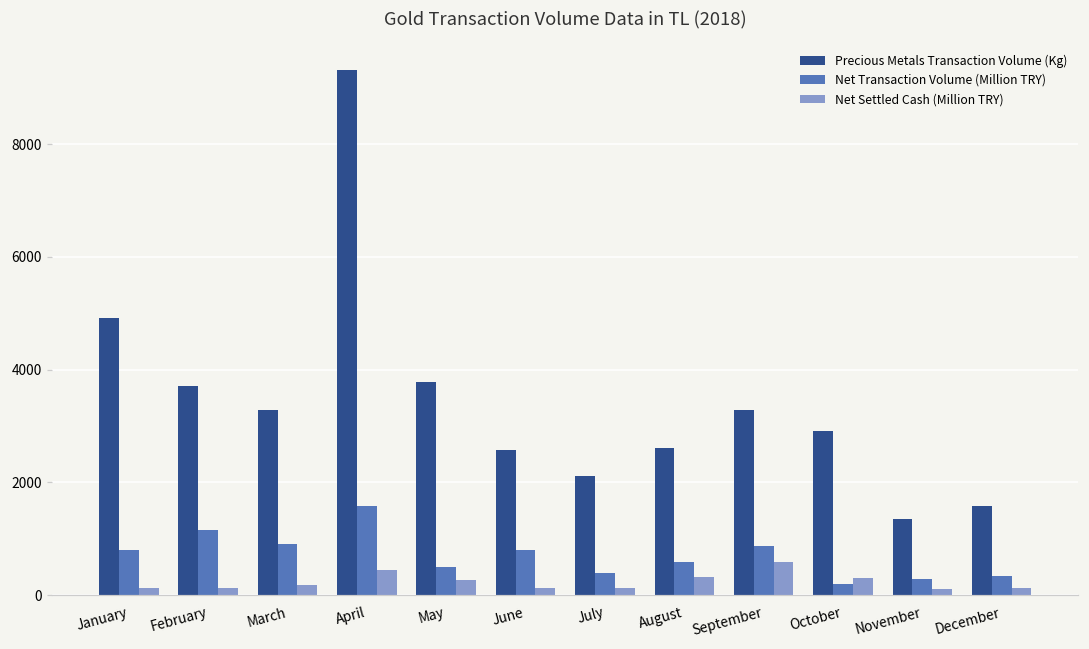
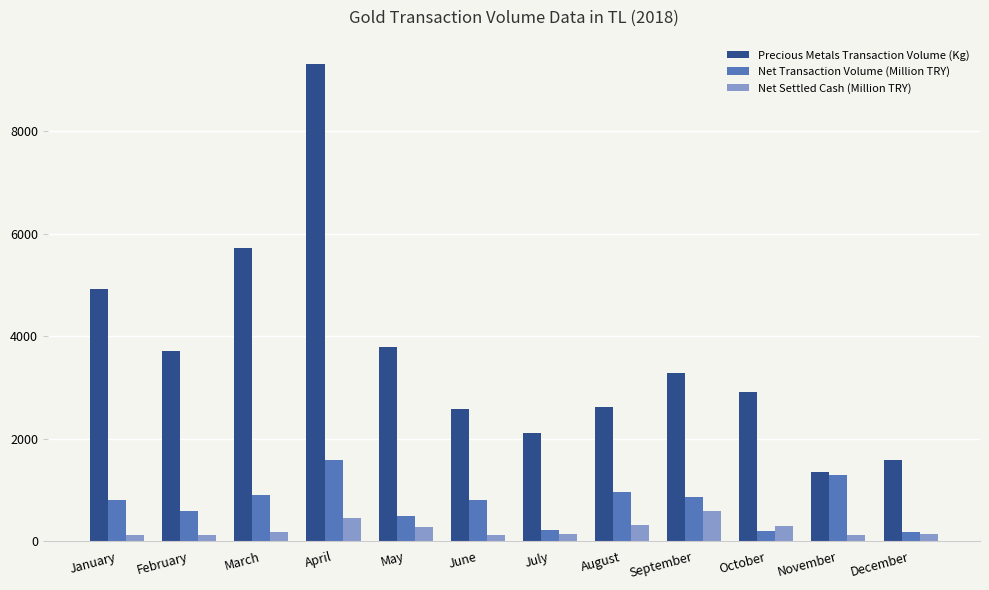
Net Transaction Volume (Million TRY), February: 1200 -> 600
Precious Metals Transaction Volume (Kg), March: 3300 -> 5700
Net Transaction Volume (Million TRY), July: 400 -> 200
Net Transaction Volume (Million TRY), August: 600 -> 1000
Net Transaction Volume (Million TRY), November: 300 -> 1300
Net Transaction Volume (Million TRY), December: 300 -> 200
